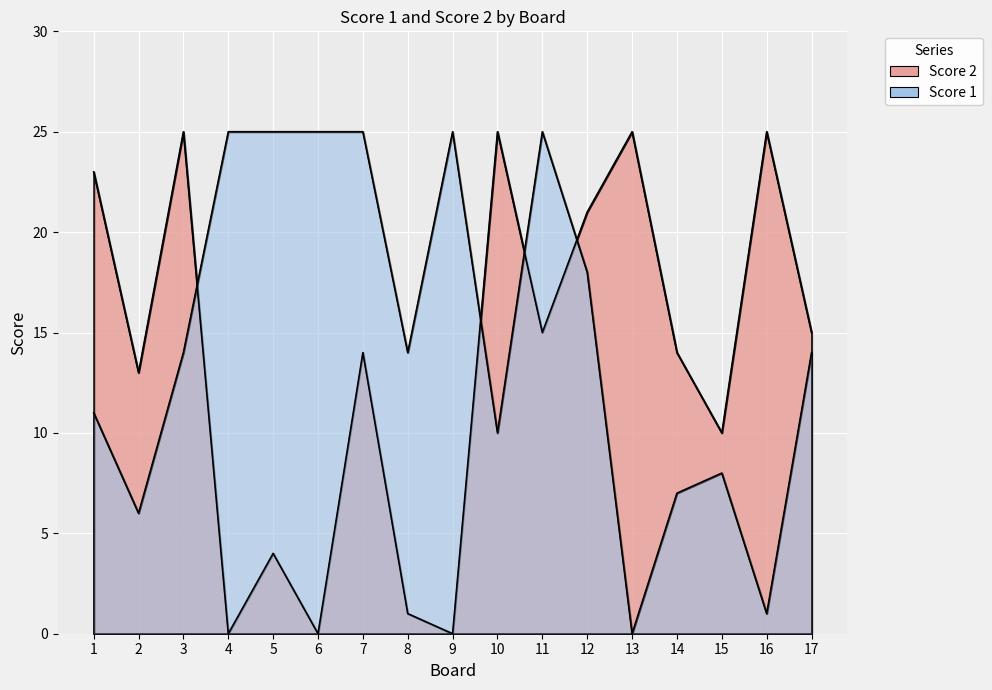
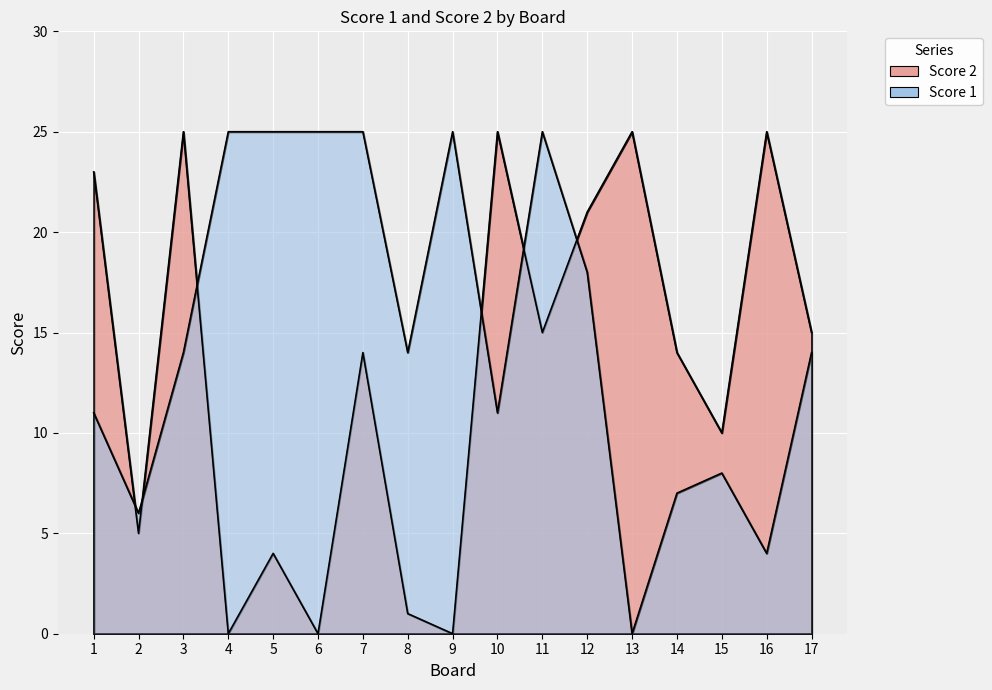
Score 2, 2: 13 -> 5
Score 1, 10: 10 -> 11
Score 1, 16: 1 -> 4
